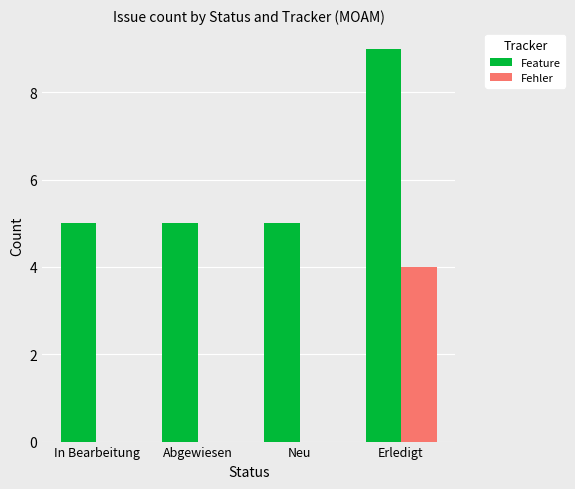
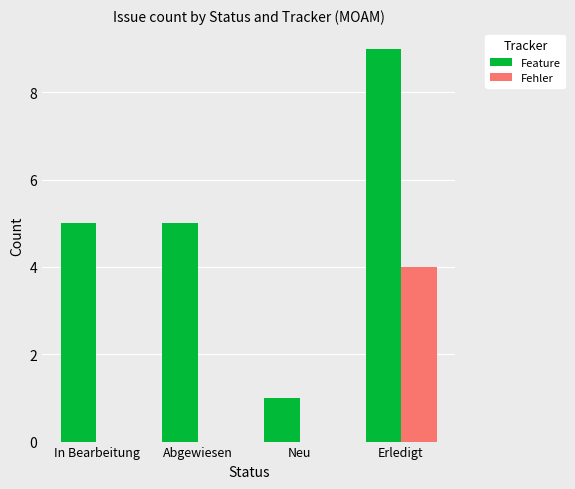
Feature, Neu: 5 -> 1
